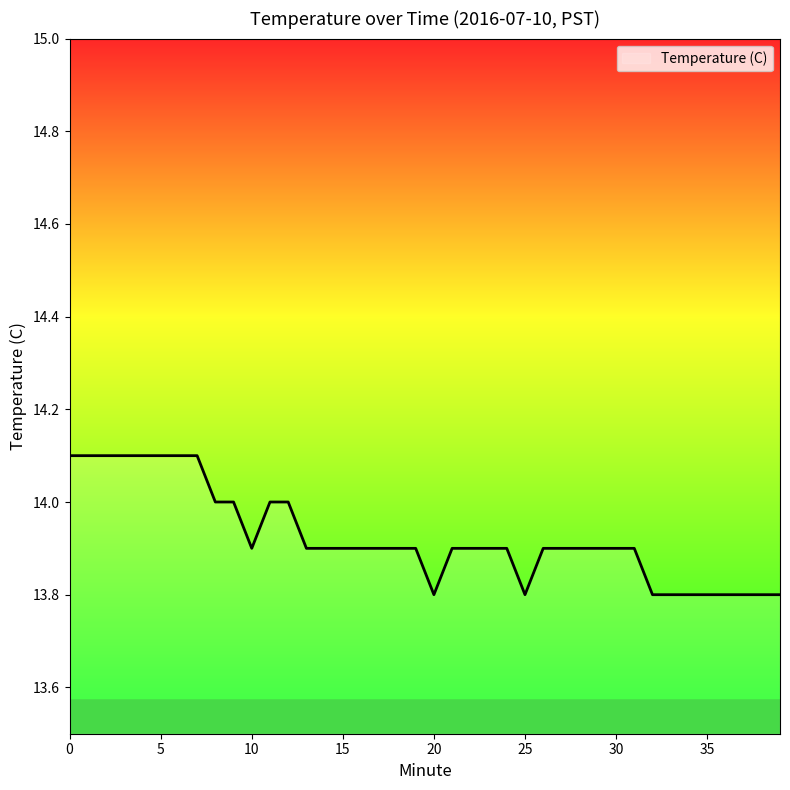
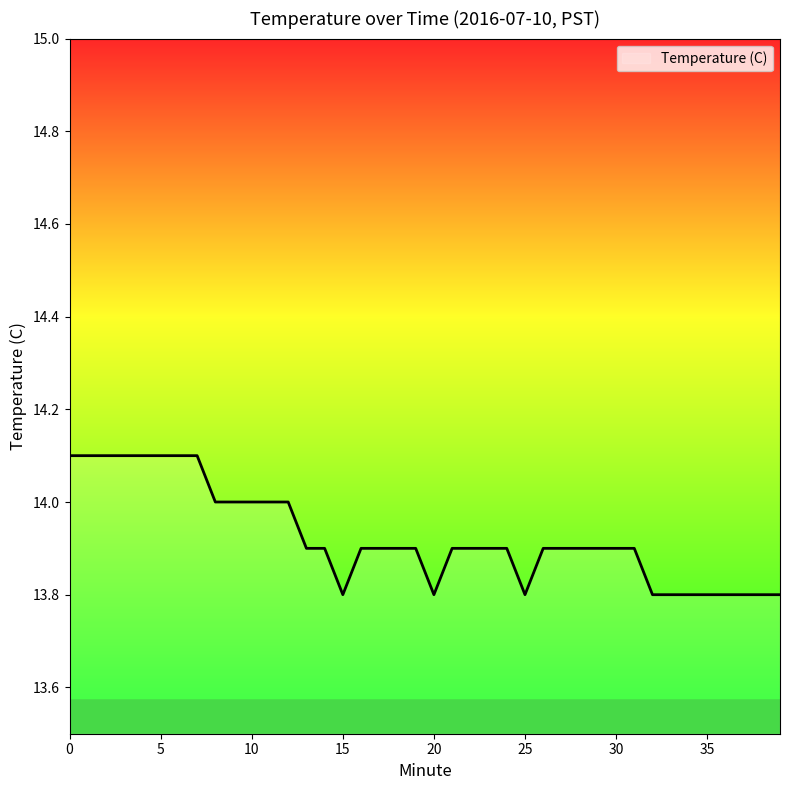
10: 13.9 -> 14.0
15: 13.9 -> 13.8
